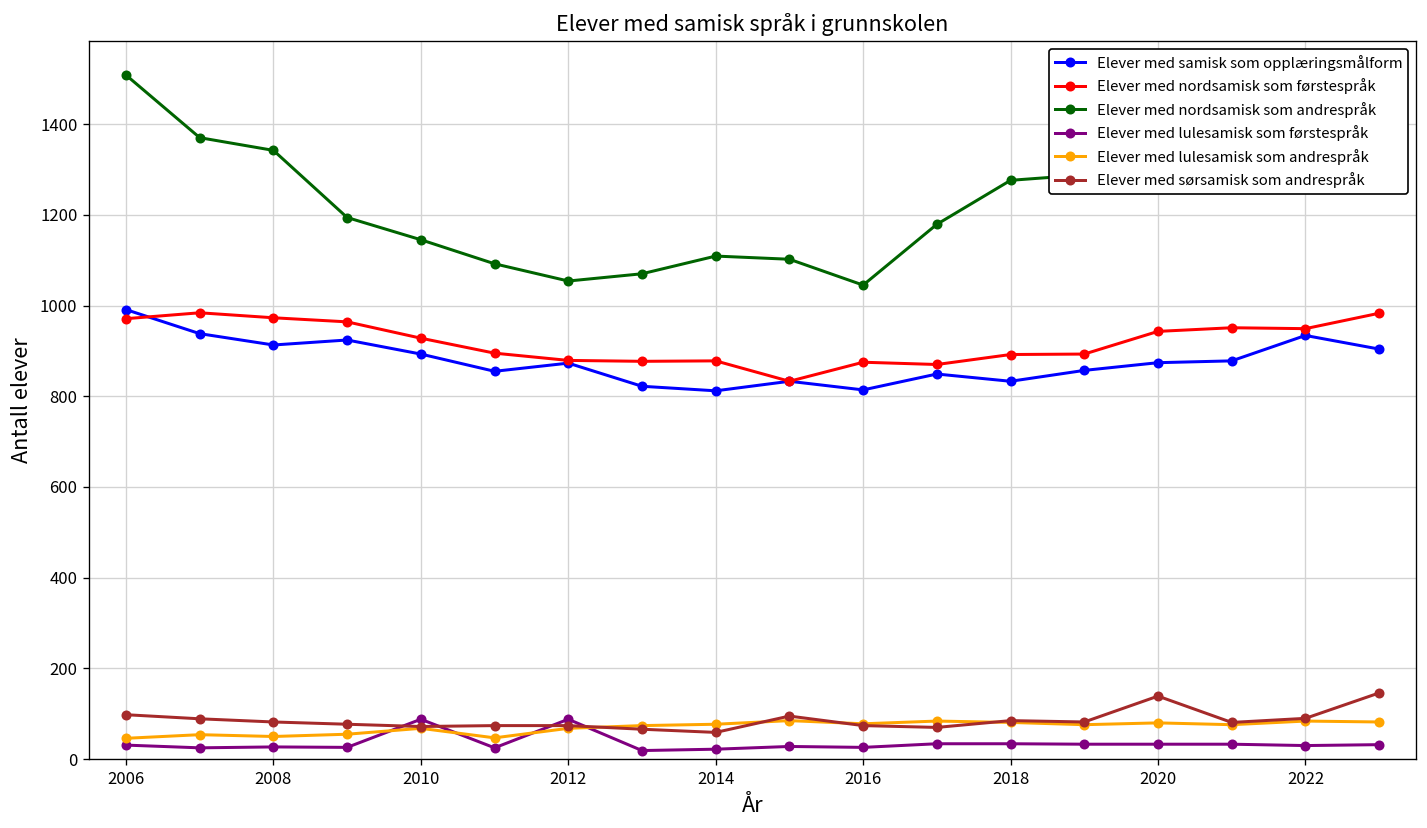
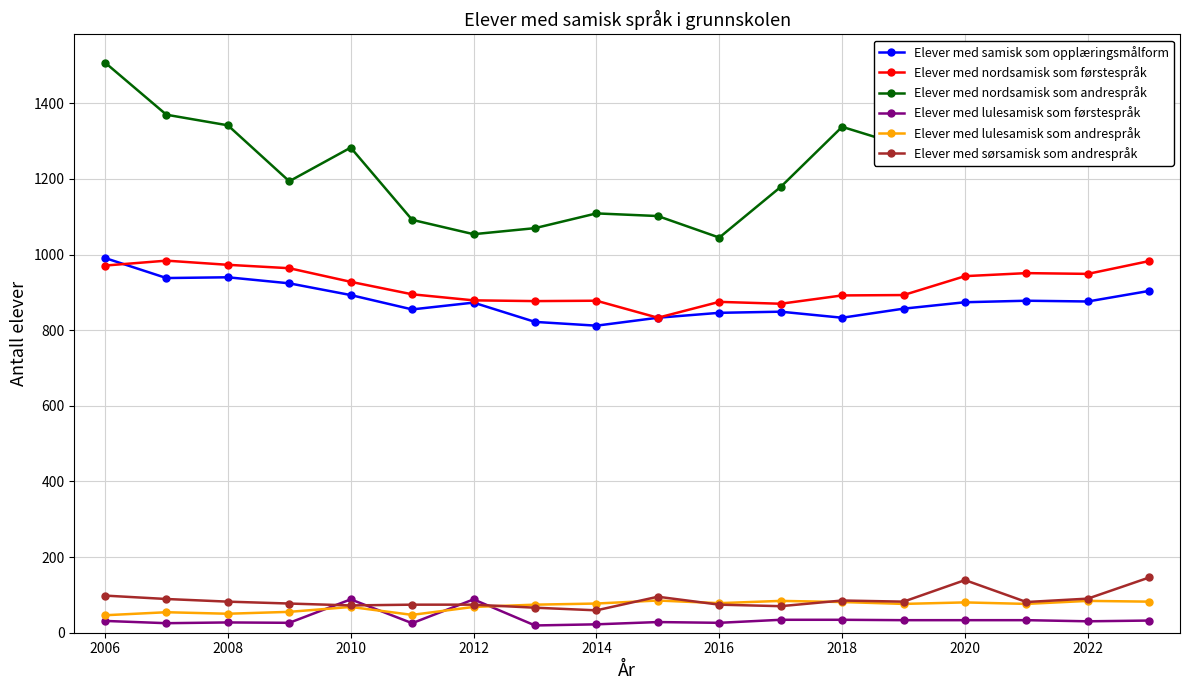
Elever med samisk som opplæringsmålform, 2008: 910 -> 940
Elever med nordsamisk som andrespråk, 2010: 1150 -> 1280
Elever med samisk som opplæringsmålform, 2016: 810 -> 850
Elever med nordsamisk som andrespråk, 2018: 1280 -> 1340
Elever med samisk som opplæringsmålform, 2022: 930 -> 880
